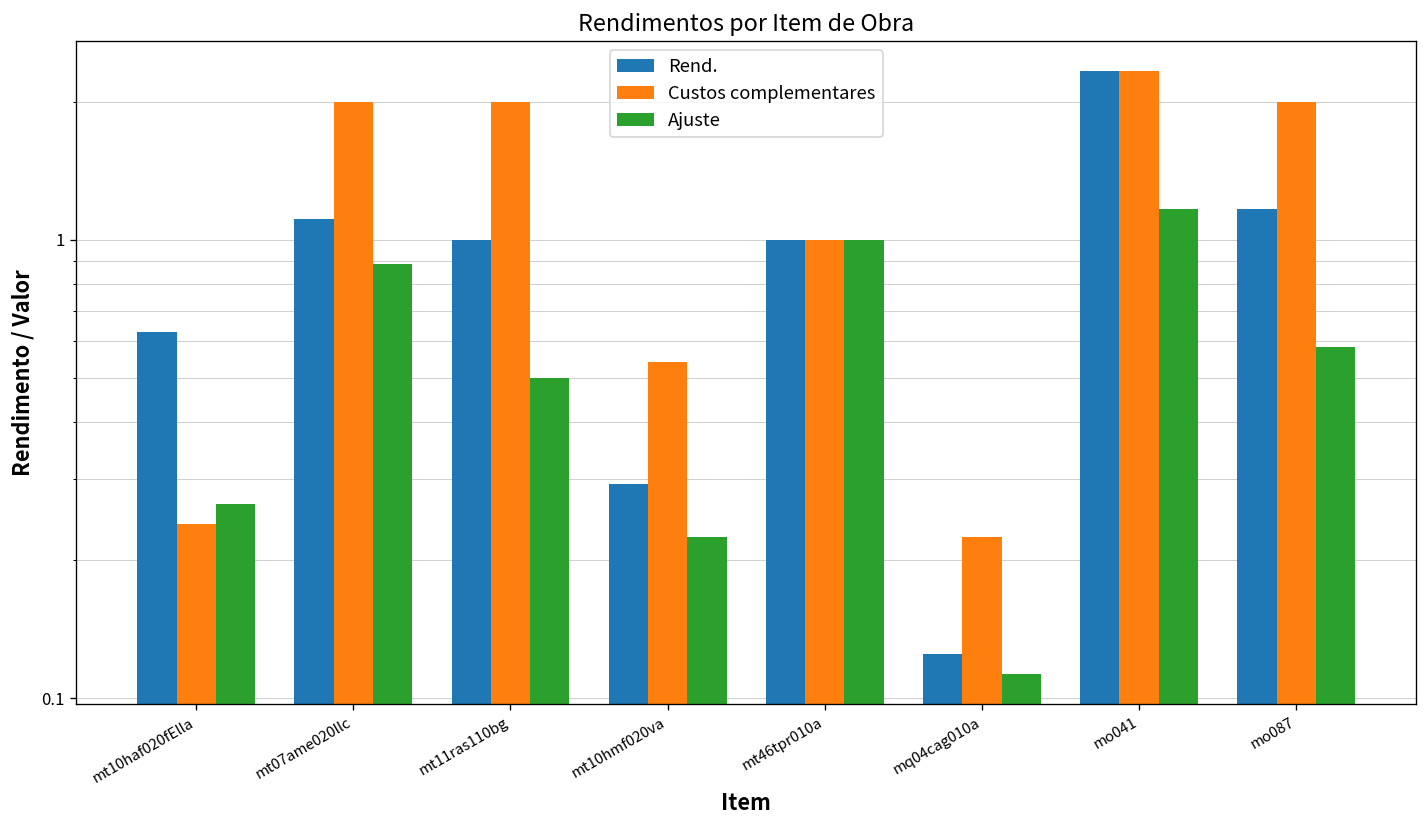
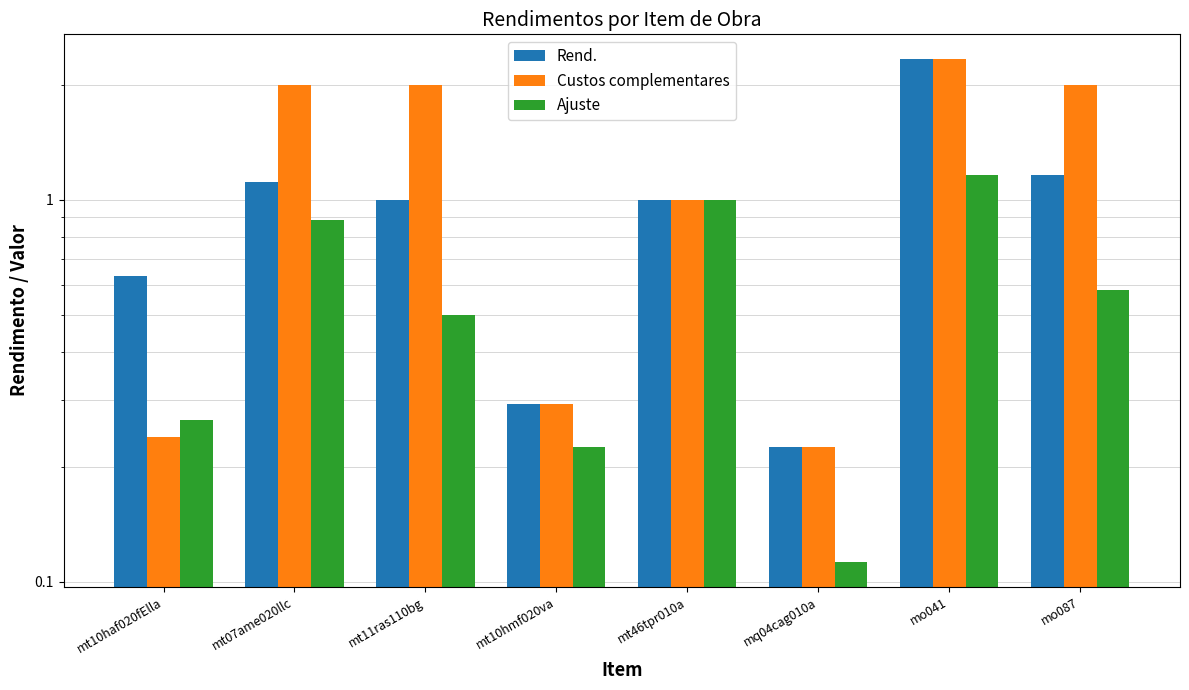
Custos complementares, mt10hmf020va: 0.54 -> 0.29
Rend., mq04cag010a: 0.125 -> 0.23
